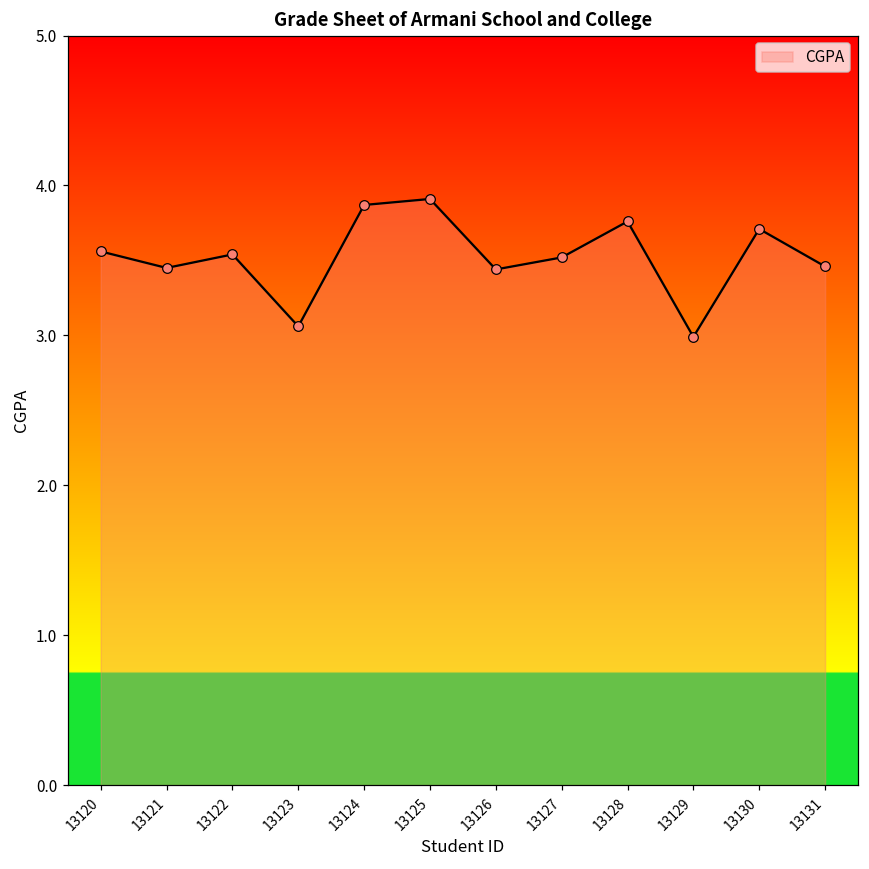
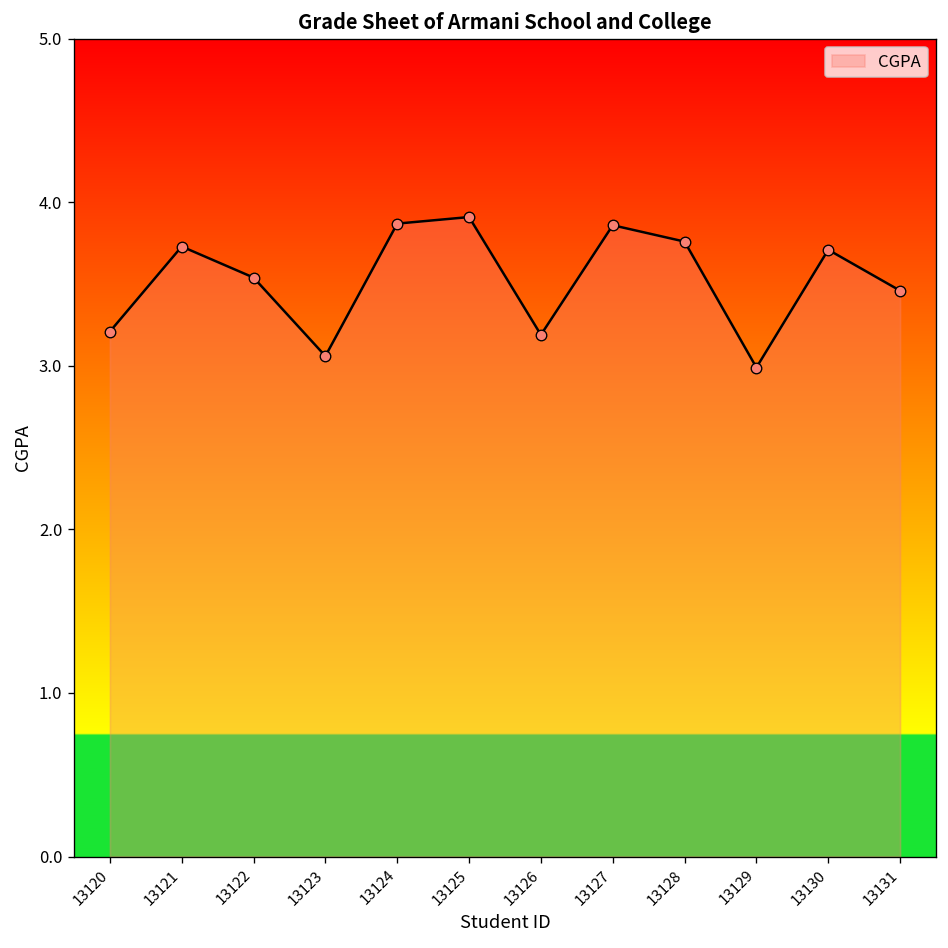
13120: 3.56 -> 3.21
13121: 3.45 -> 3.73
13126: 3.44 -> 3.19
13127: 3.52 -> 3.86
